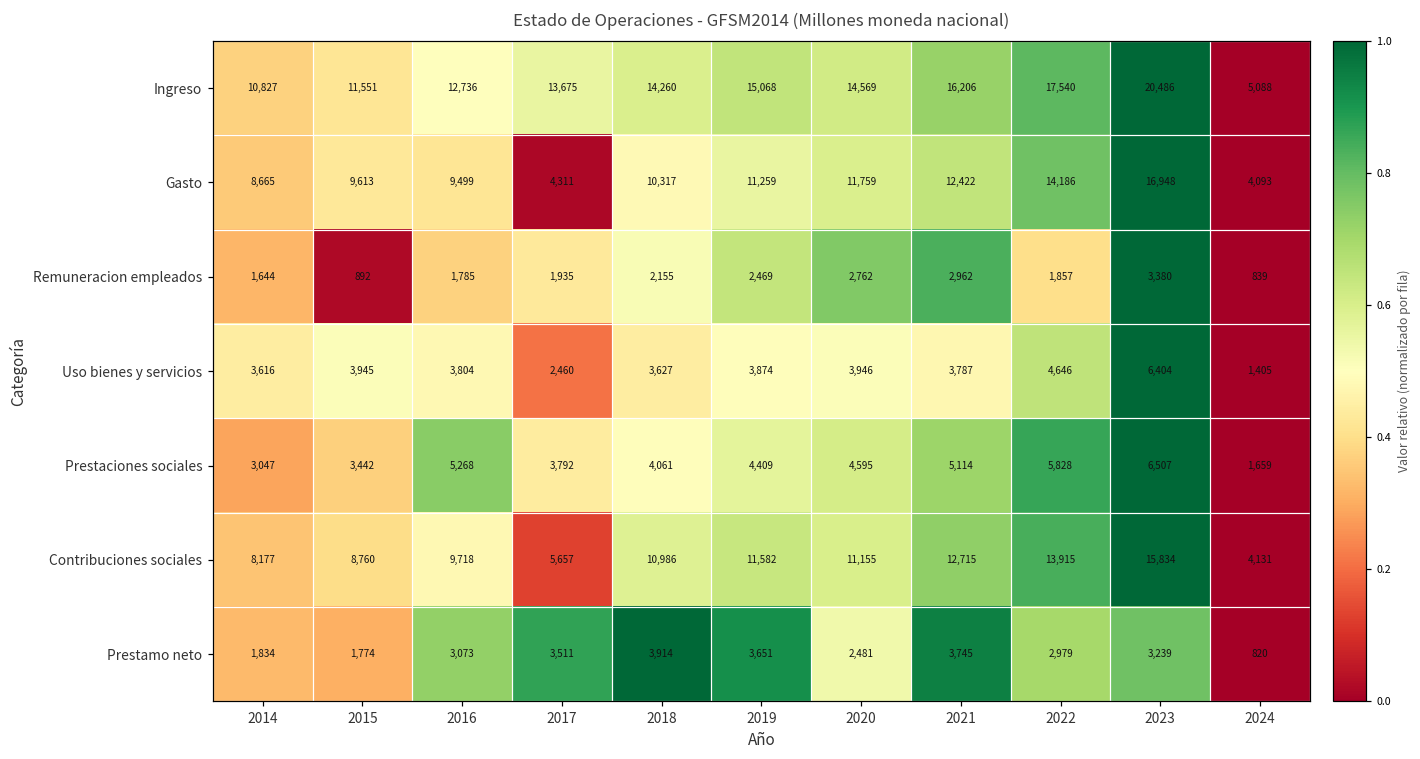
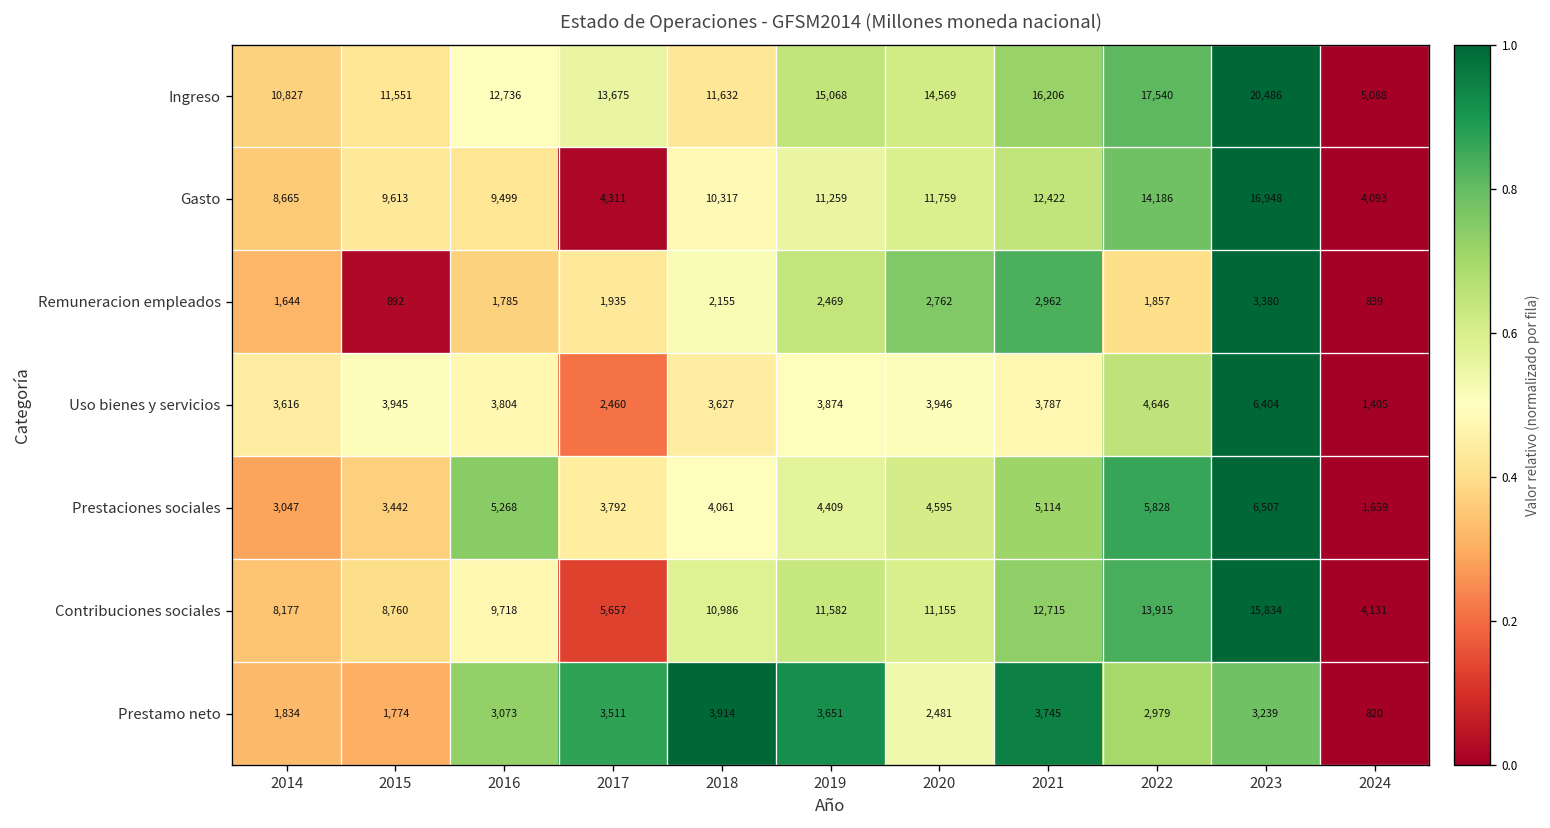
Ingreso, 2018: 14,260 -> 11,632
